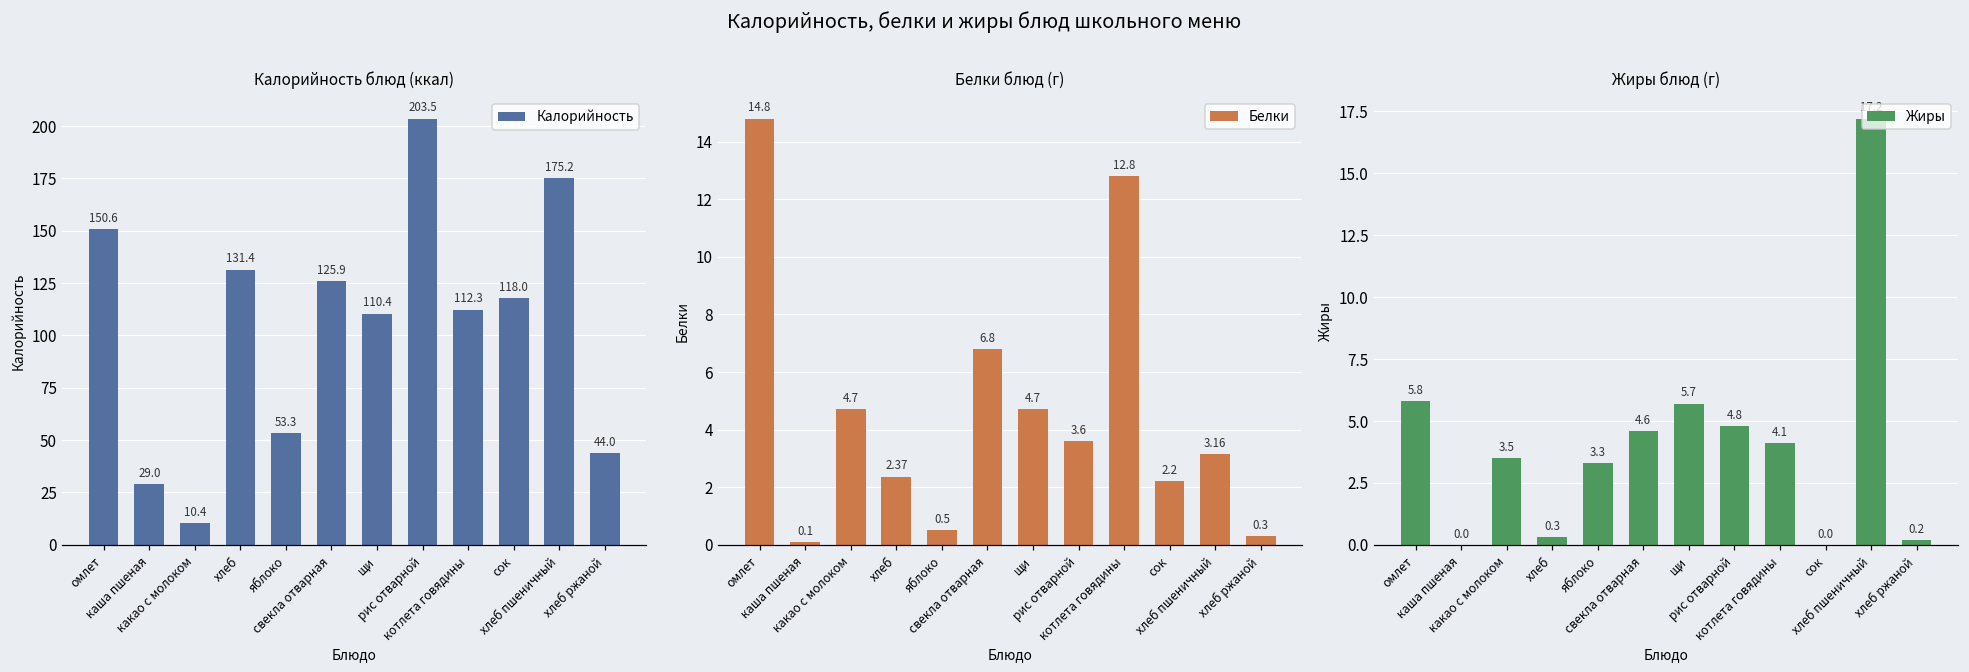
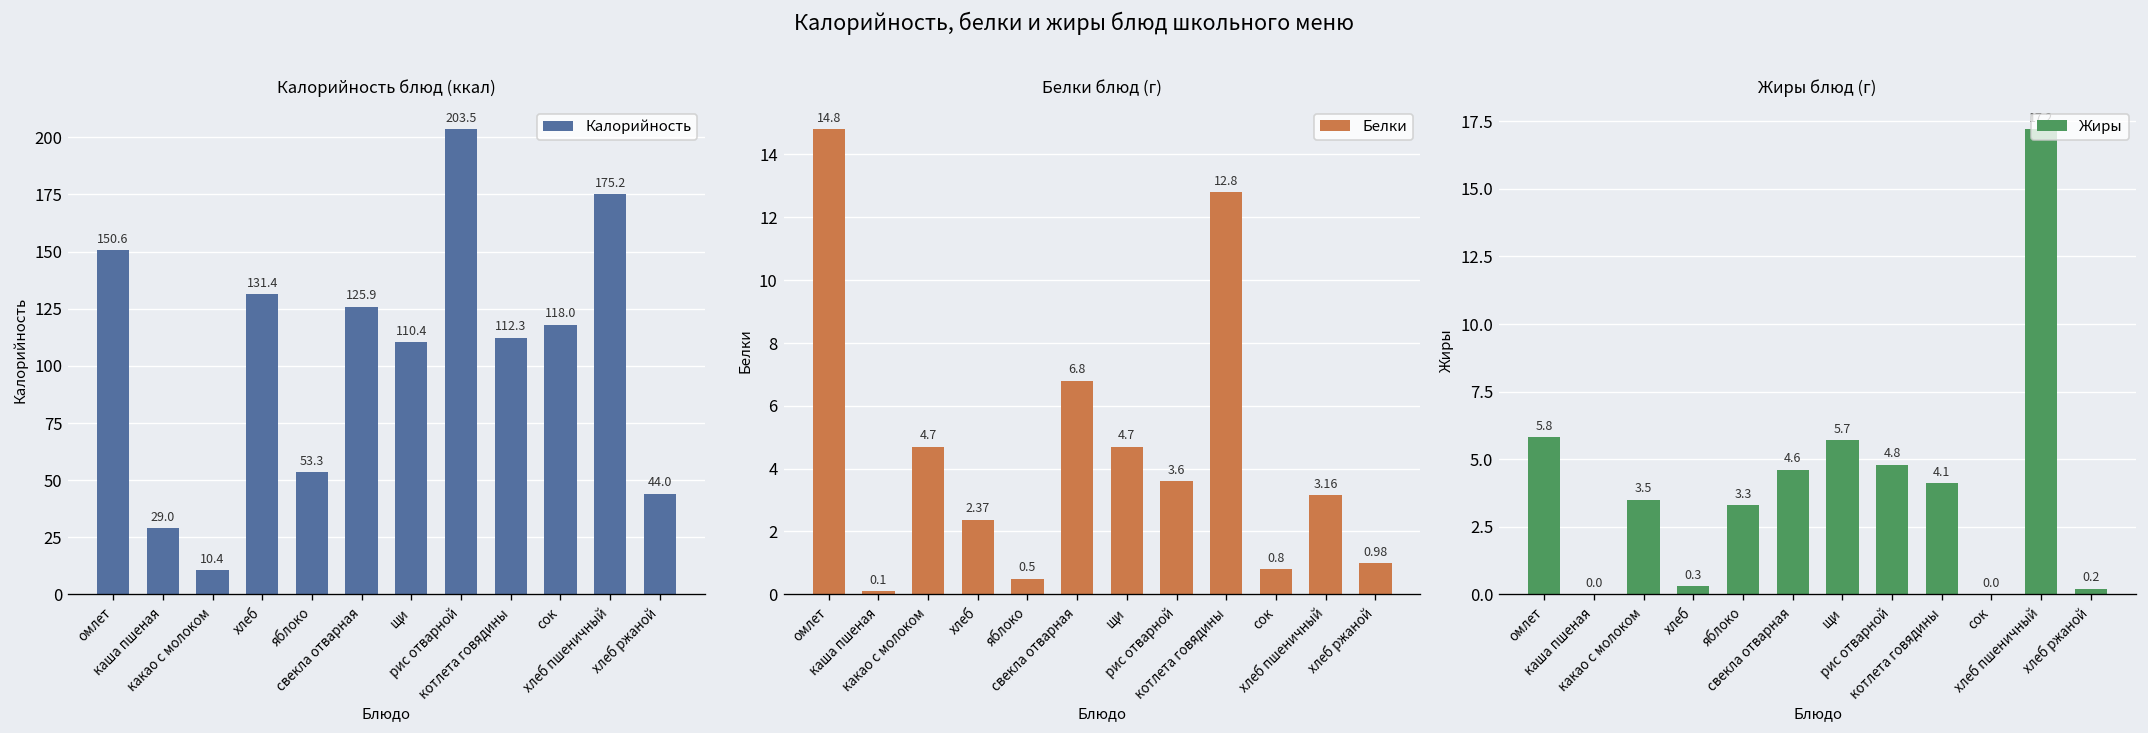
Белки блюд (г), сок: 2.2 -> 0.8
Белки блюд (г), хлеб ржаной: 0.3 -> 0.98
